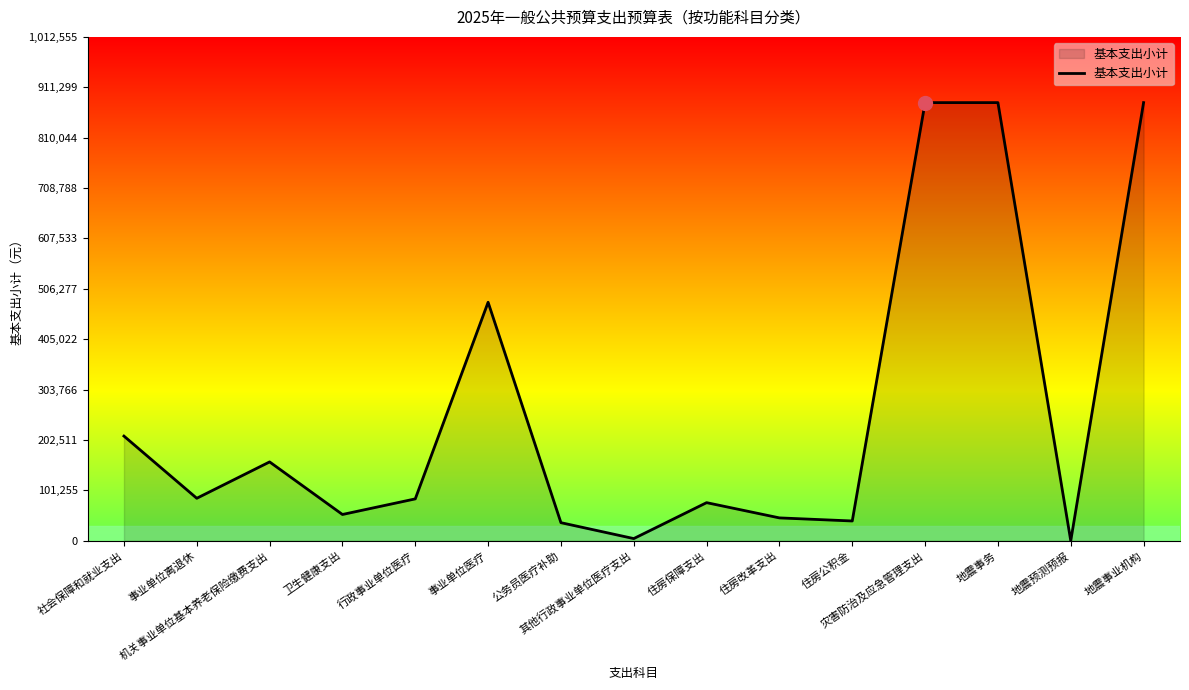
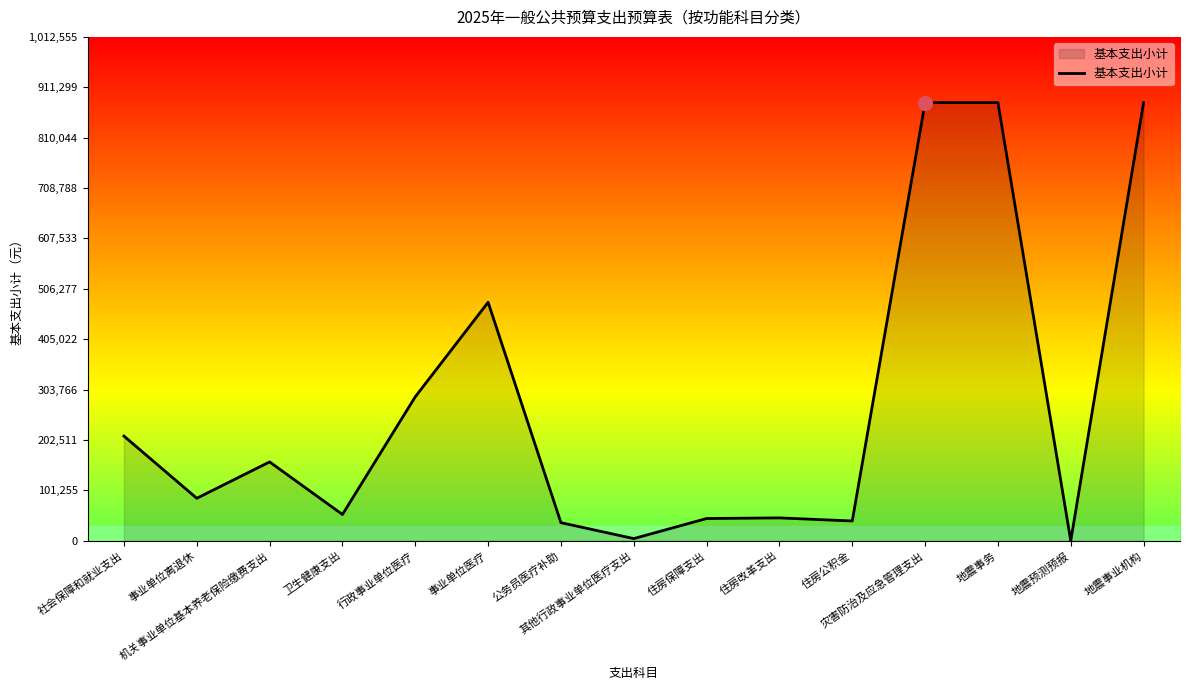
基本支出小计, 行政事业单位医疗: 80,000 -> 290,000
基本支出小计, 住房保障支出: 80,000 -> 40,000
